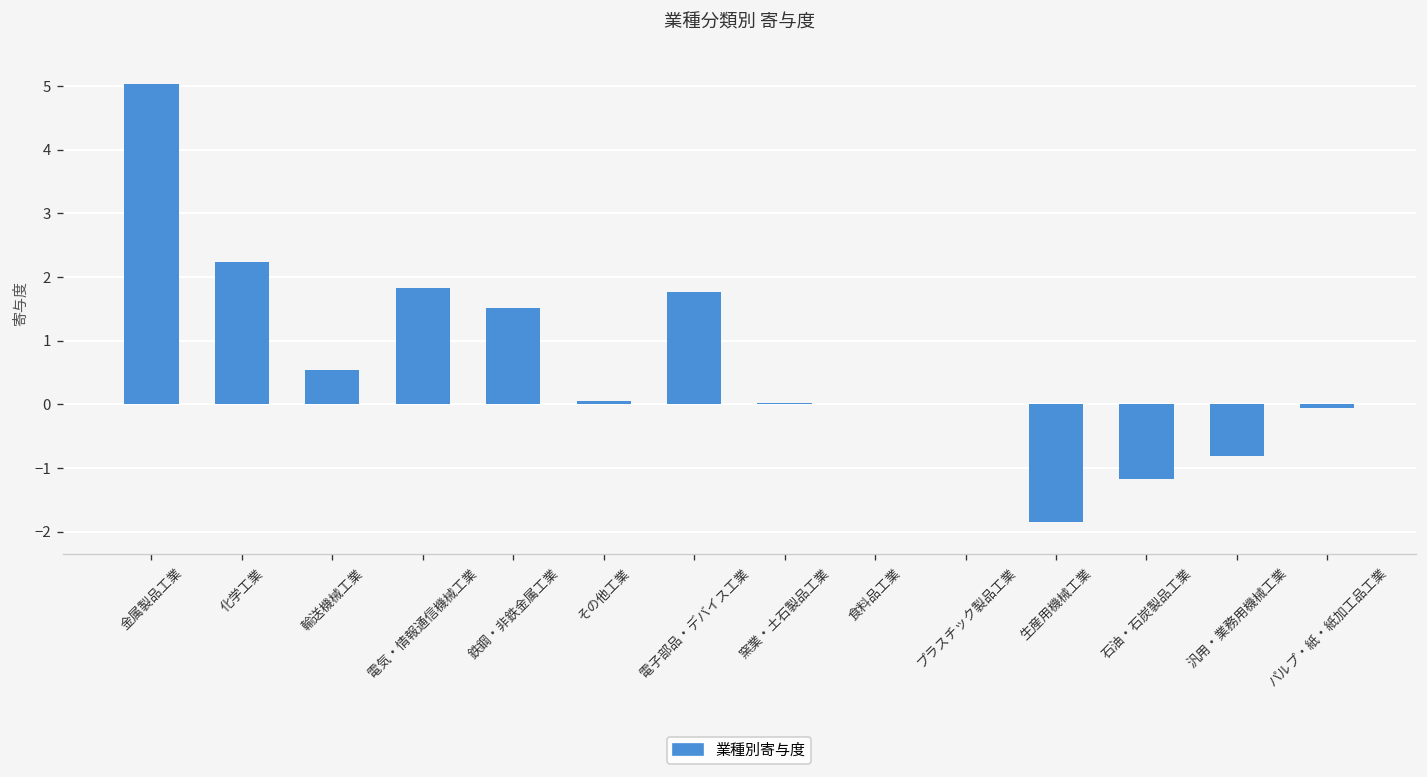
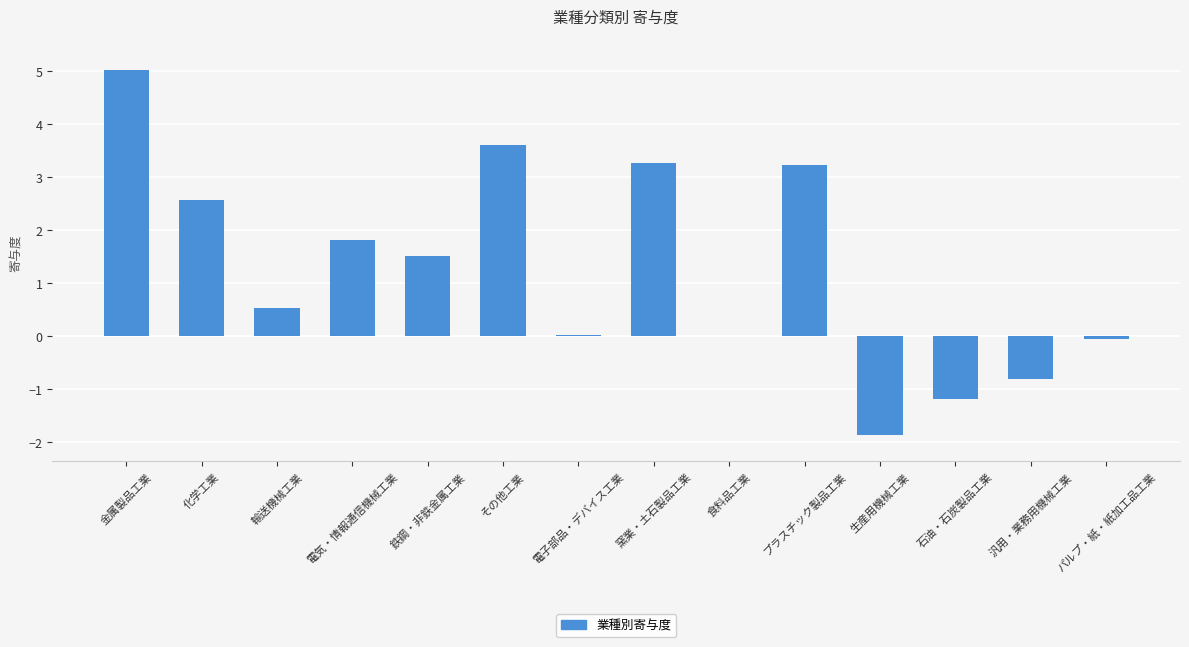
化学工業: 2.2 -> 2.6
その他工業: 0.1 -> 3.6
電子部品・デバイス工業: 1.8 -> 0.0
窯業・土石製品工業: 0.0 -> 3.3
プラスチック製品工業: 0.0 -> 3.2
